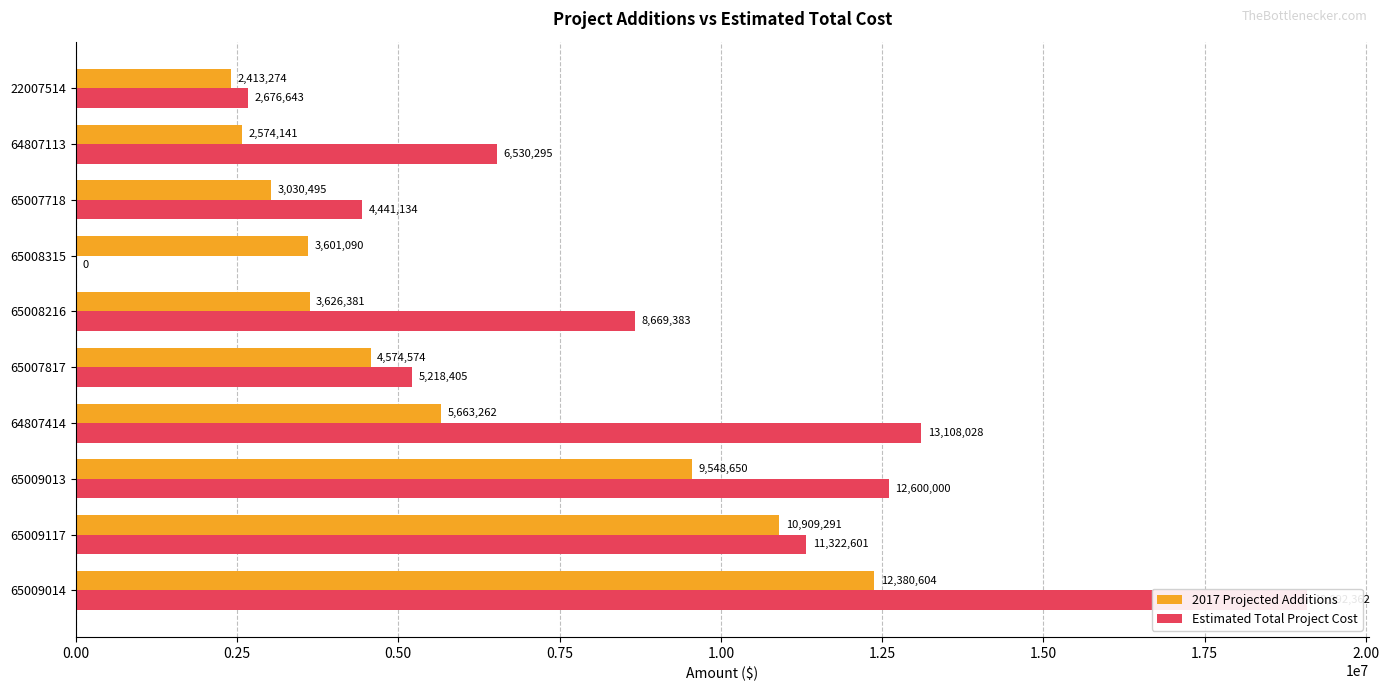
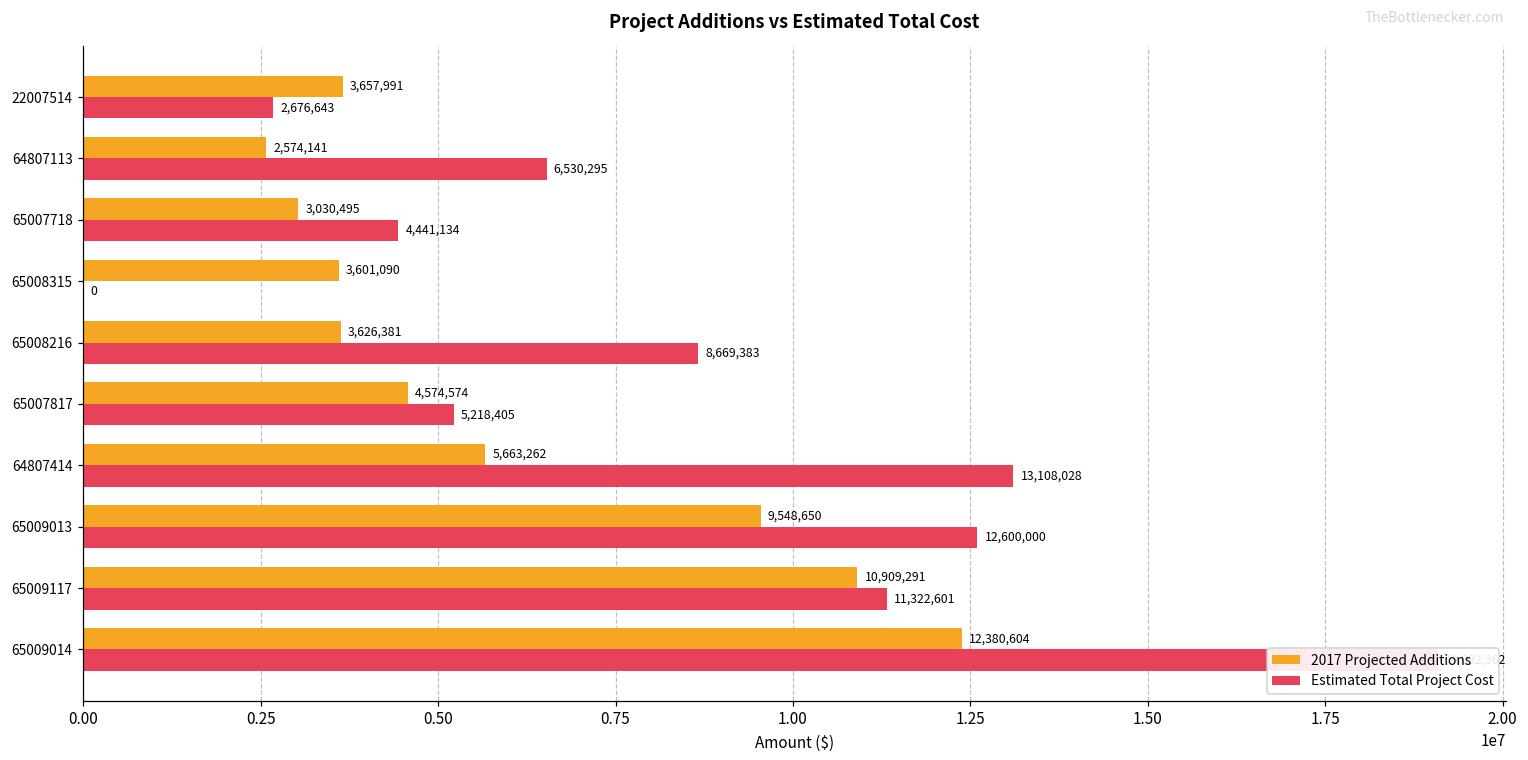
2017 Projected Additions, 22007514: 2,413,274 -> 3,657,991
